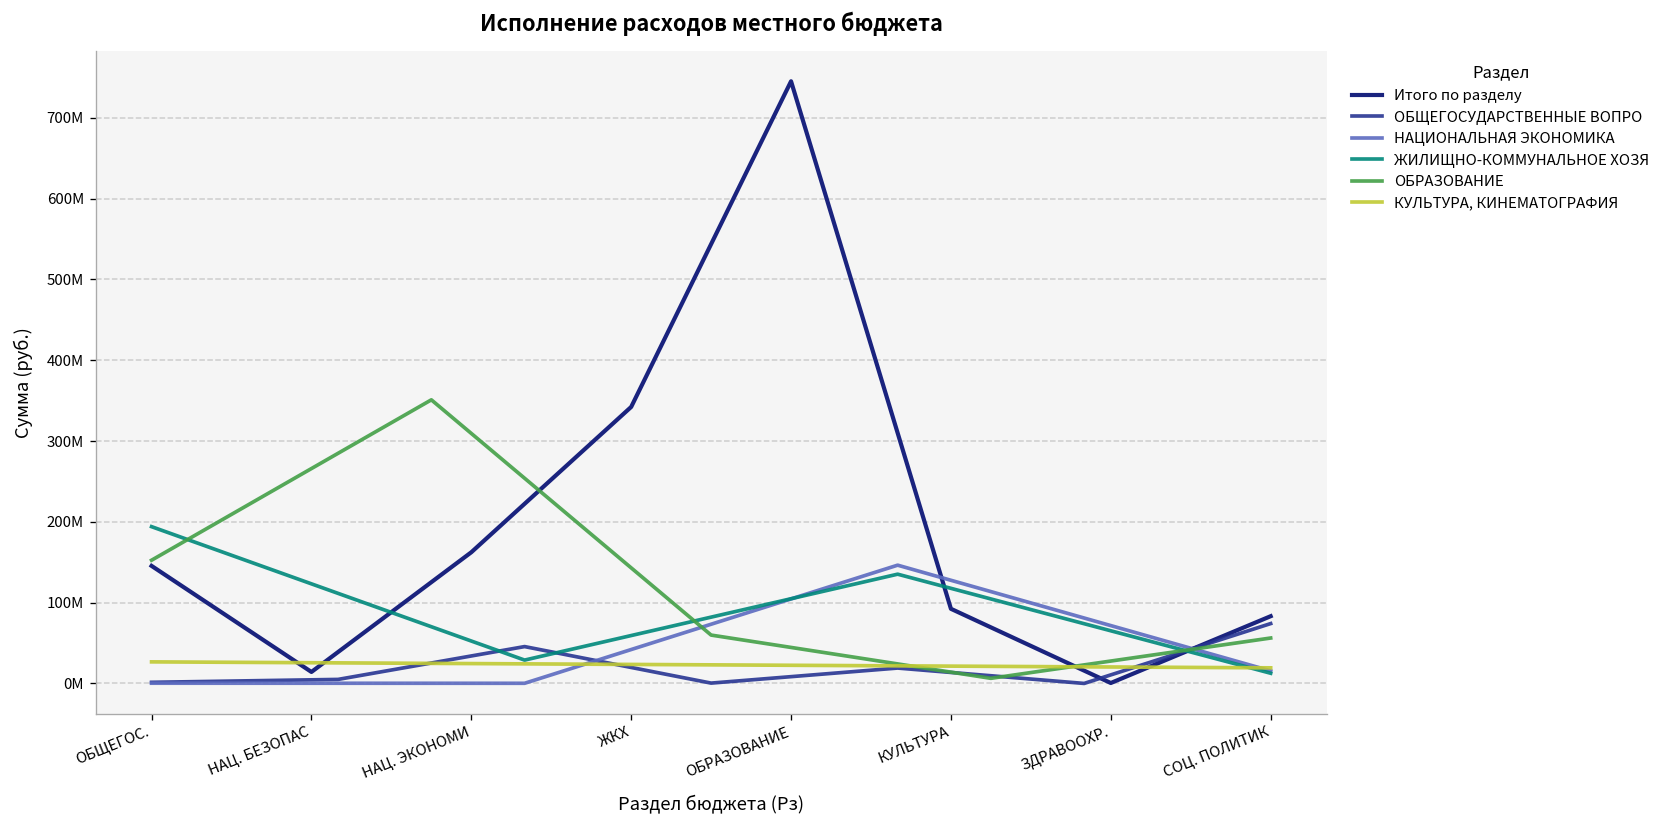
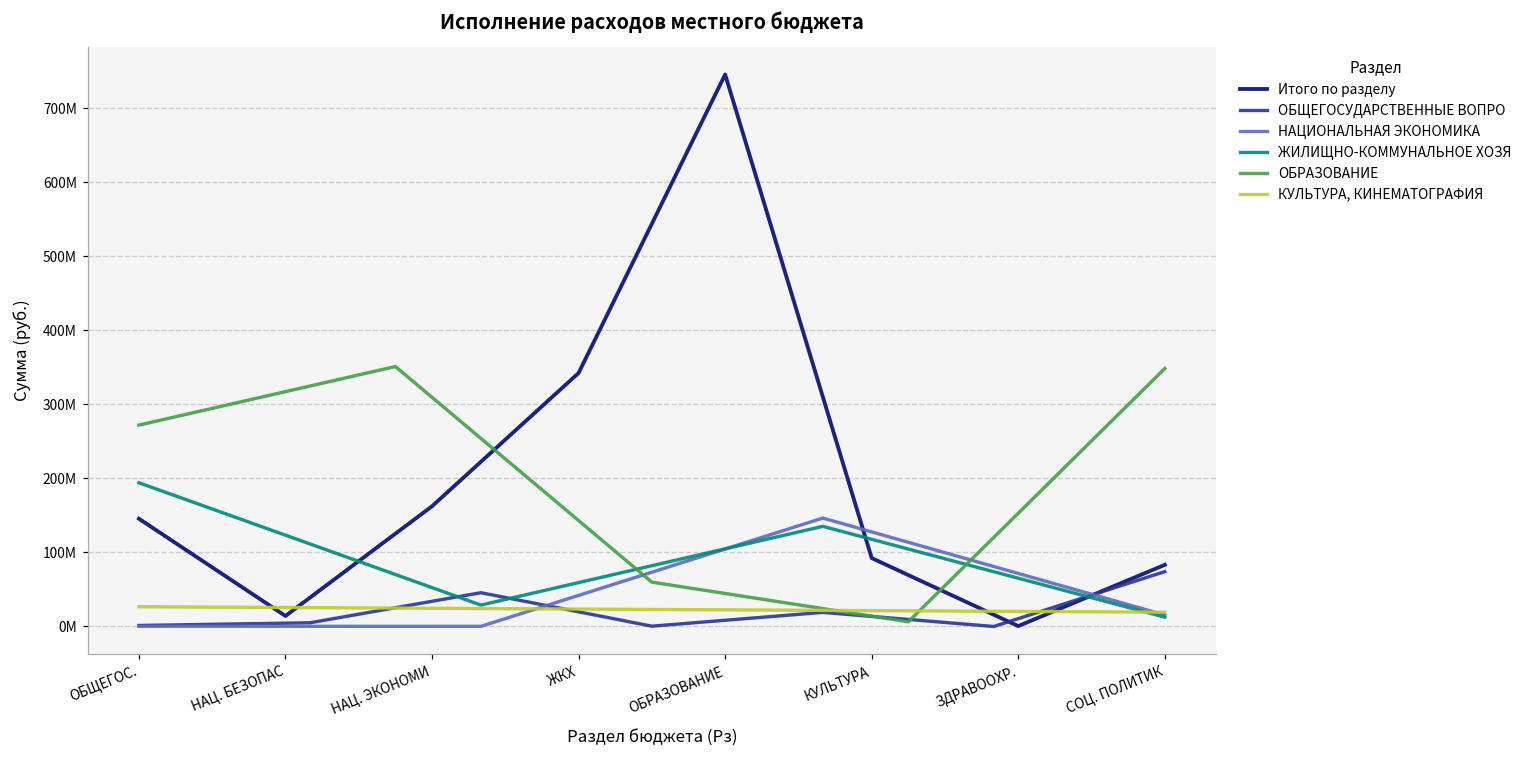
ОБРАЗОВАНИЕ, ОБЩЕГОС.: 150000000 -> 270000000
ОБРАЗОВАНИЕ, СОЦ. ПОЛИТИК: 60000000 -> 350000000
